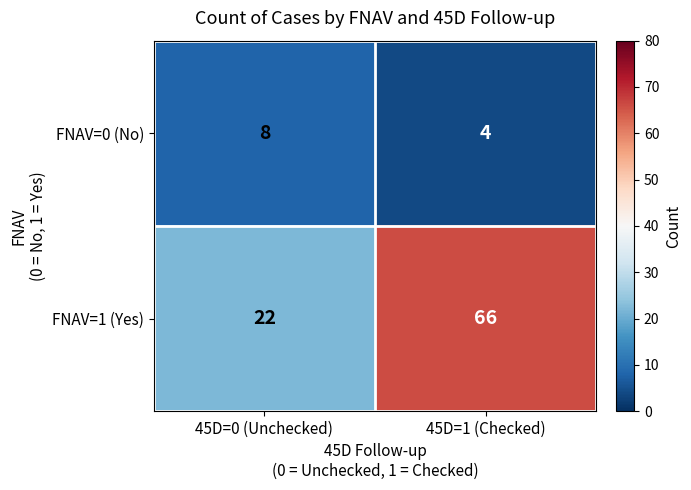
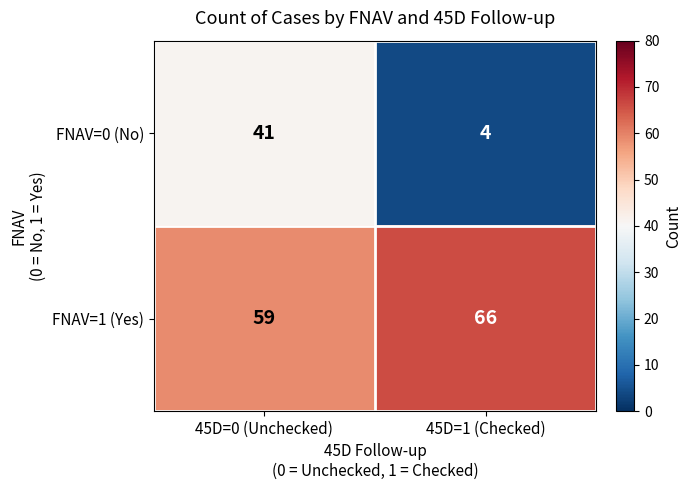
FNAV=0 (No), 45D=0 (Unchecked): 8 -> 41
FNAV=1 (Yes), 45D=0 (Unchecked): 22 -> 59
